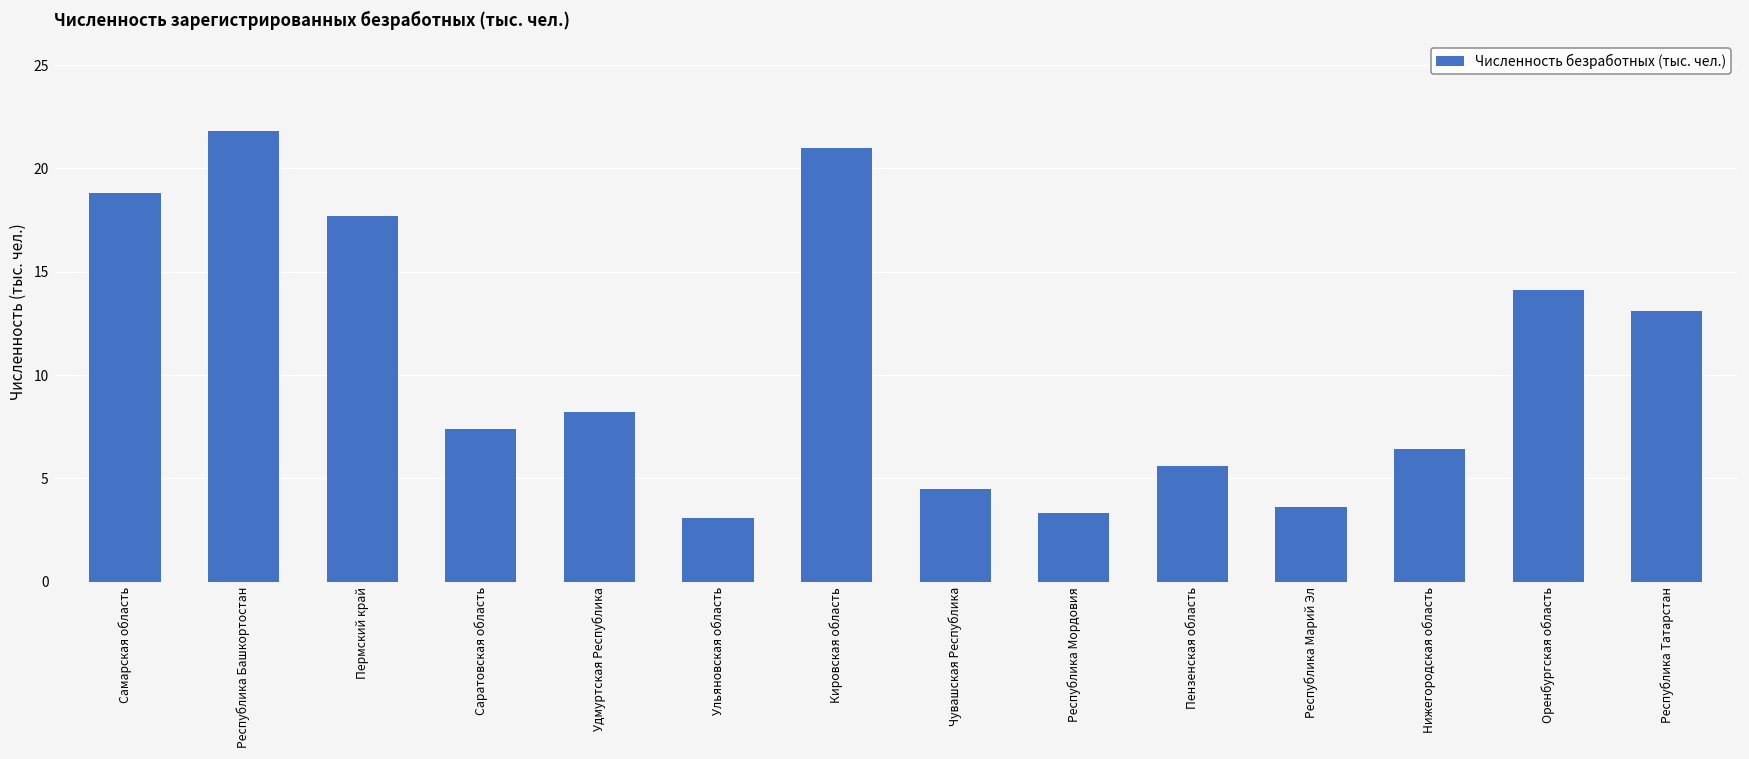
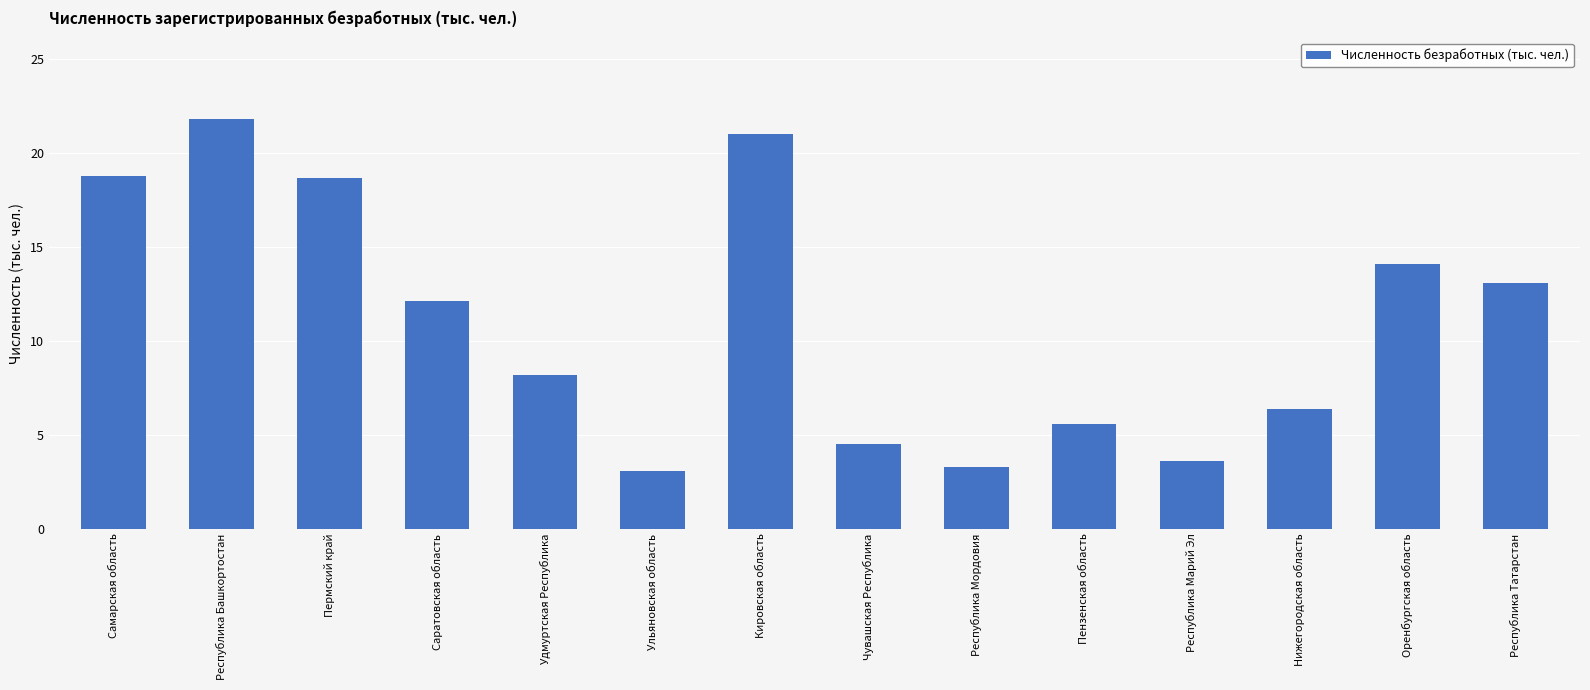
Пермский край: 17.7 -> 18.7
Саратовская область: 7.4 -> 12.1
